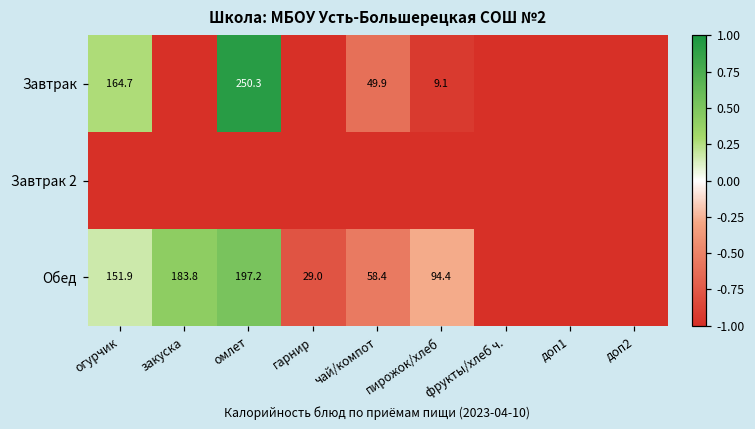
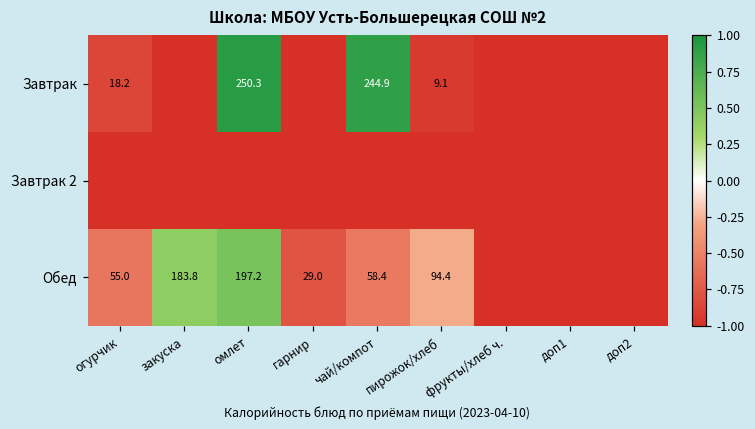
Завтрак, огурчик: 164.7 -> 18.2
Завтрак, чай/компот: 49.9 -> 244.9
Обед, огурчик: 151.9 -> 55.0
